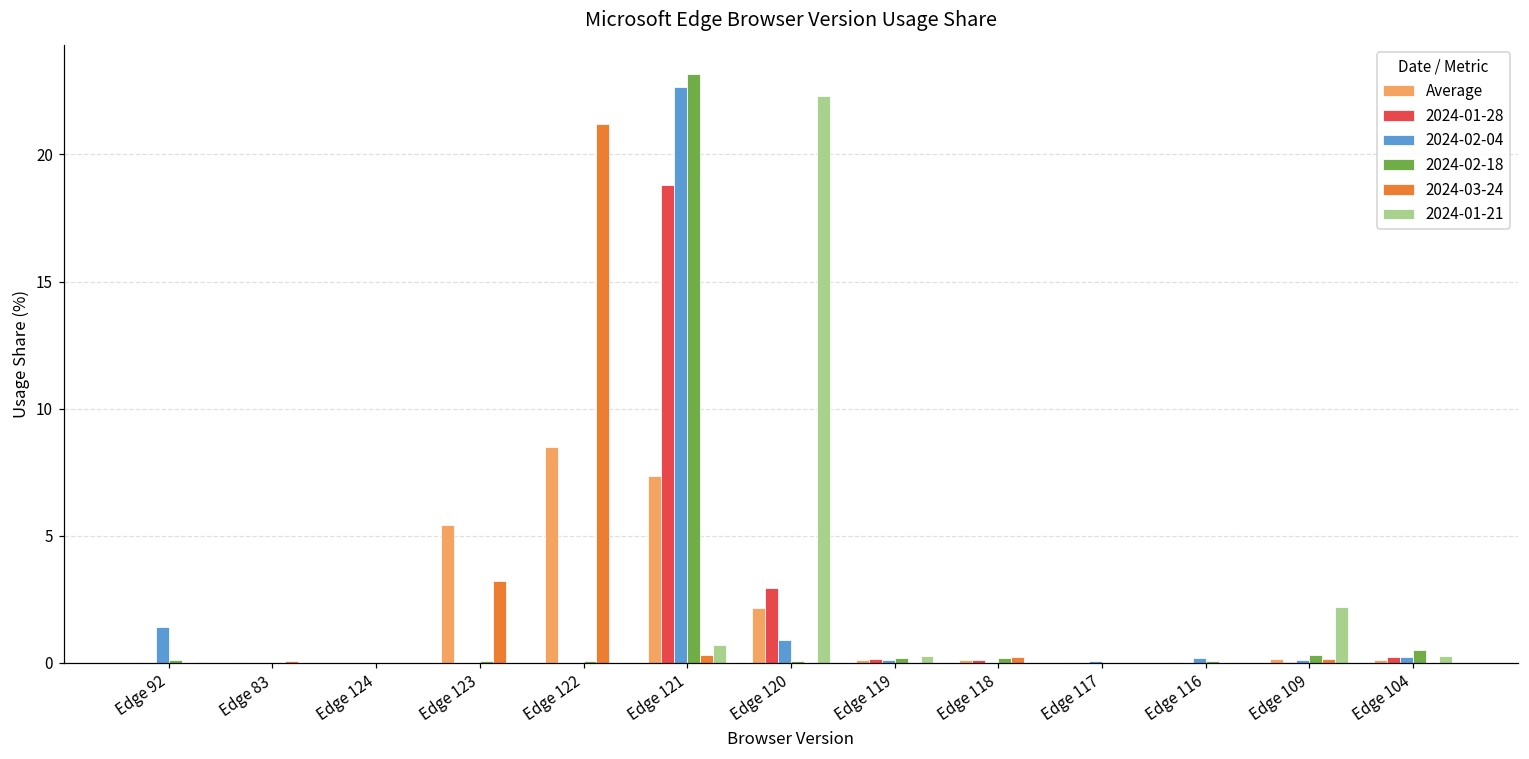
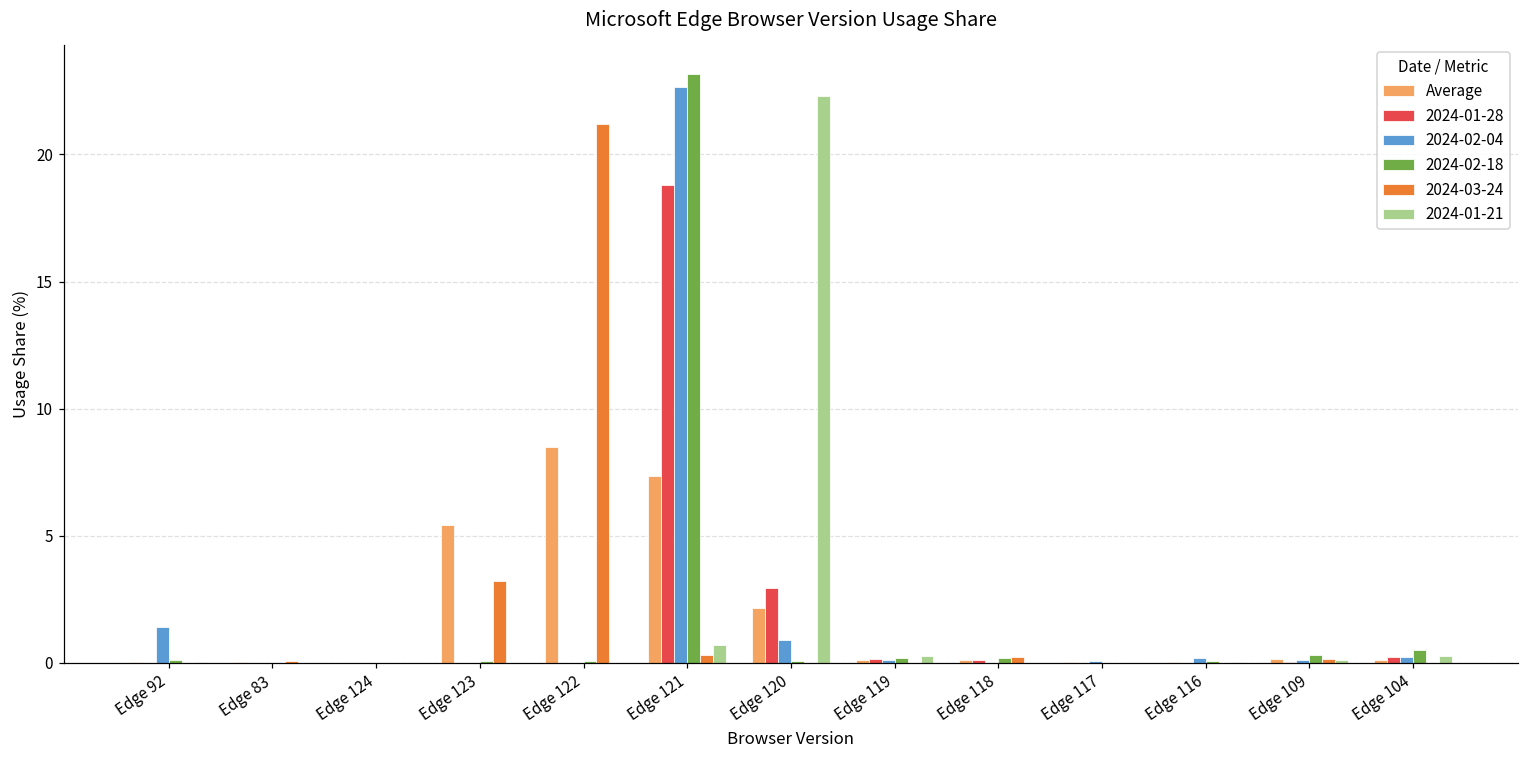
2024-01-21, Edge 109: 2.2 -> 0.1
